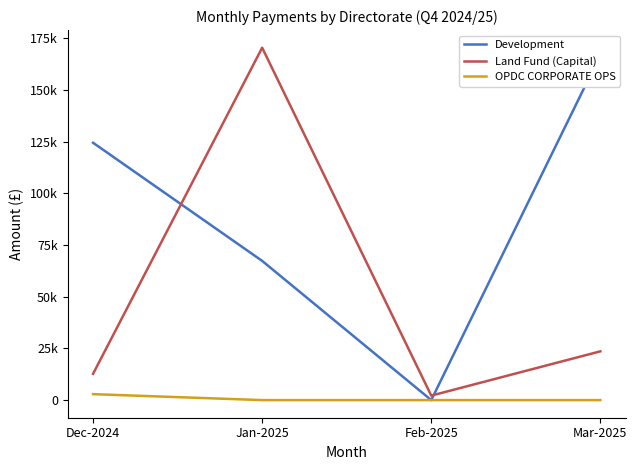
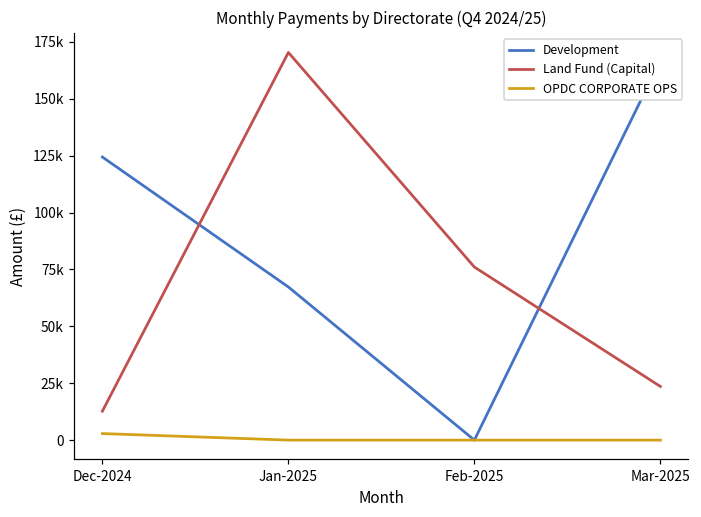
Land Fund (Capital), Feb-2025: 2000 -> 76000
